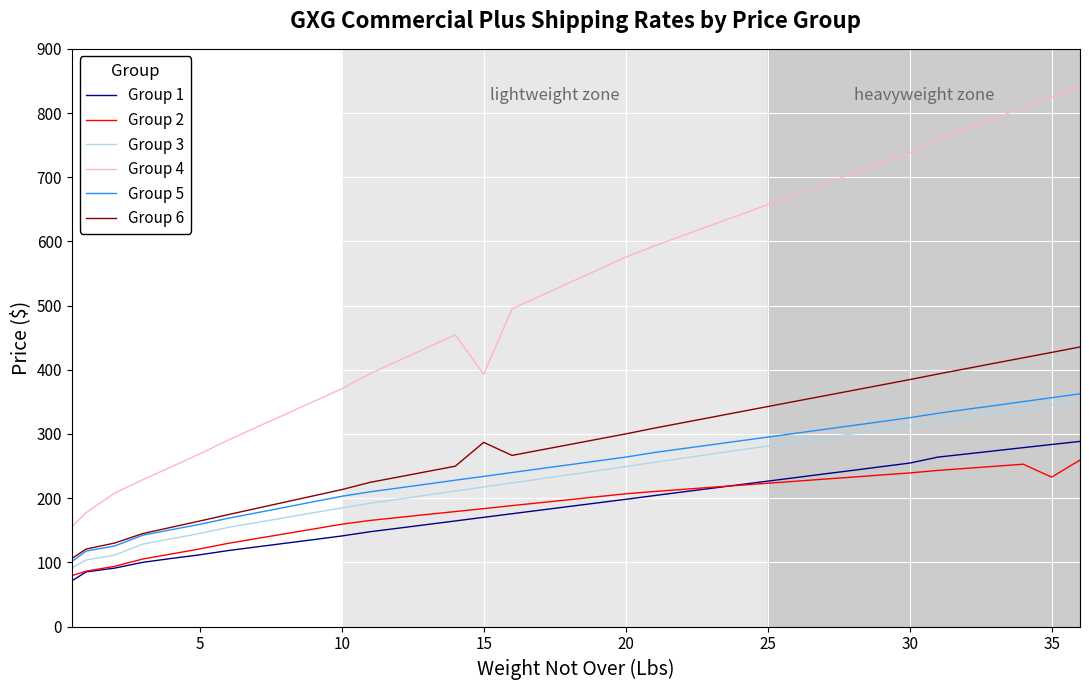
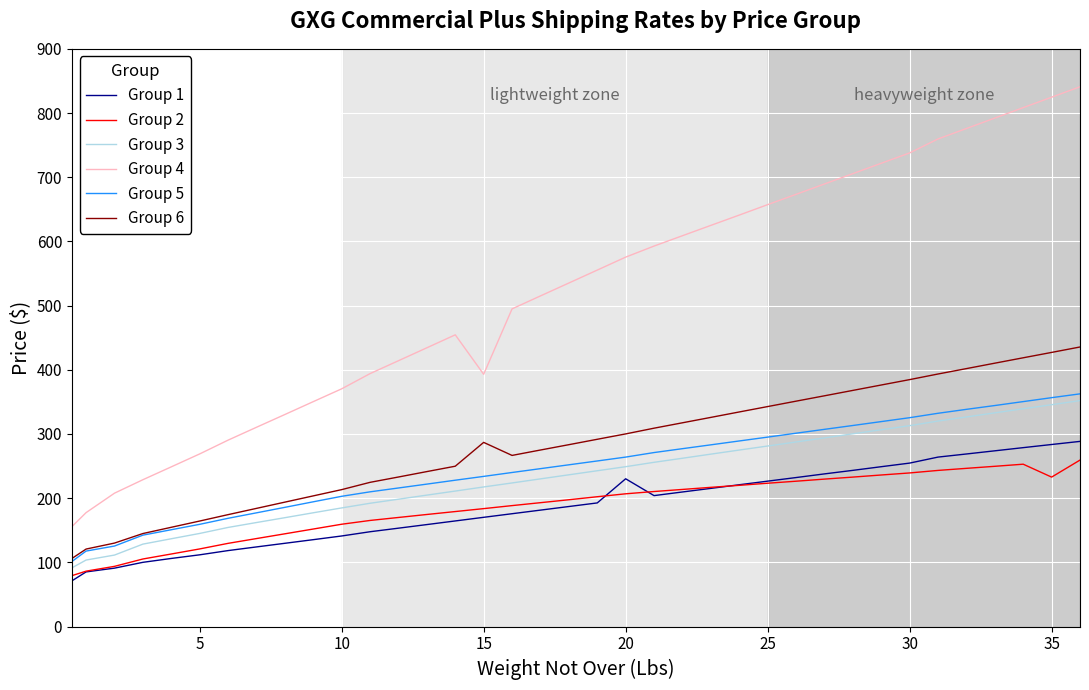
Group 1, 20: 200 -> 230
